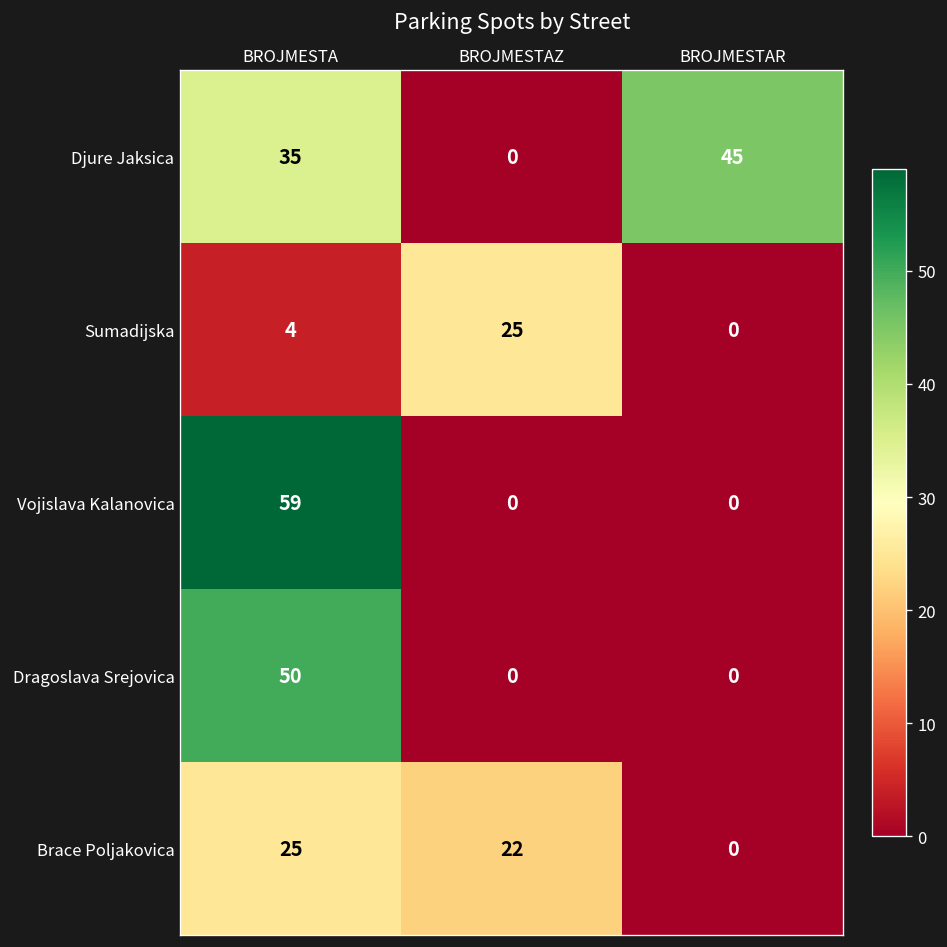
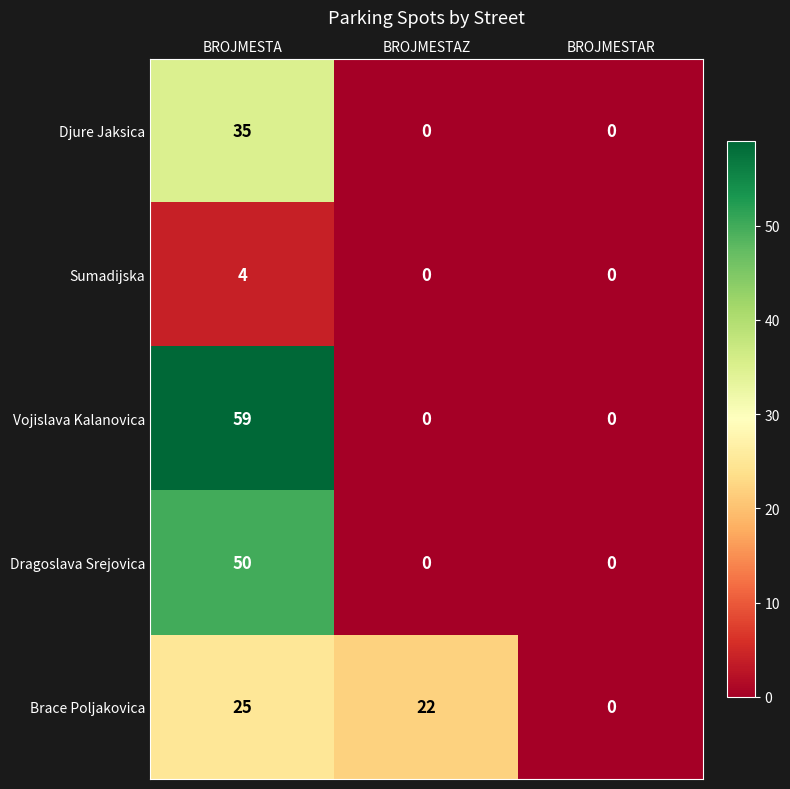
Djure Jaksica, BROJMESTAR: 45 -> 0
Sumadijska, BROJMESTAZ: 25 -> 0
